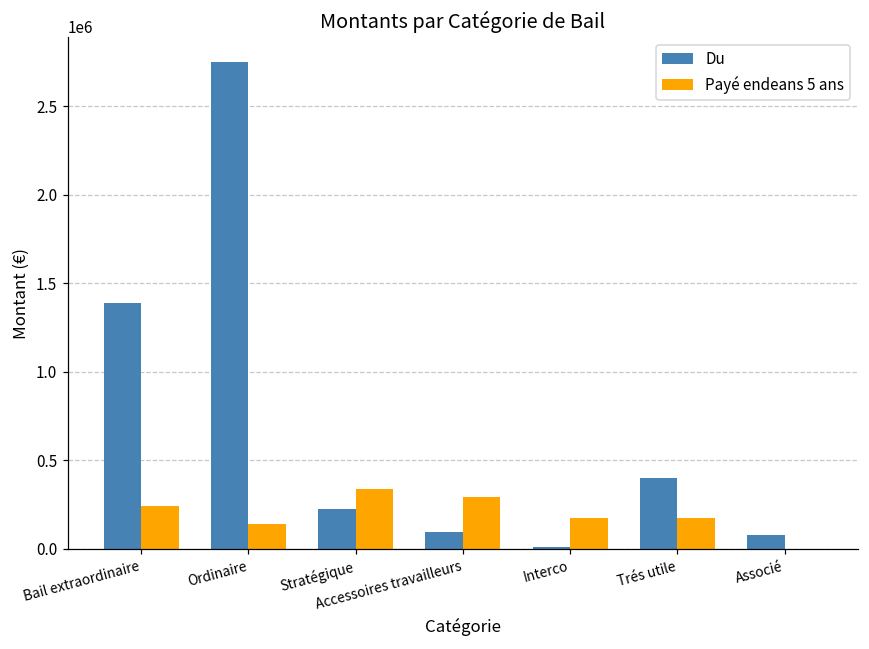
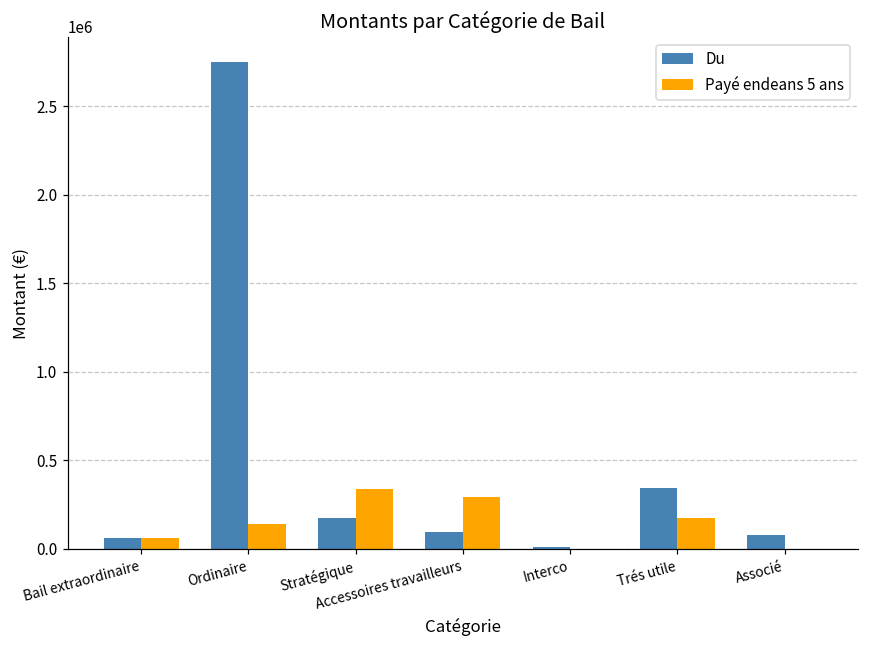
Du, Bail extraordinaire: 1390000 -> 60000
Payé endeans 5 ans, Bail extraordinaire: 240000 -> 60000
Du, Stratégique: 220000 -> 170000
Payé endeans 5 ans, Interco: 170000 -> 0
Du, Trés utile: 400000 -> 340000
